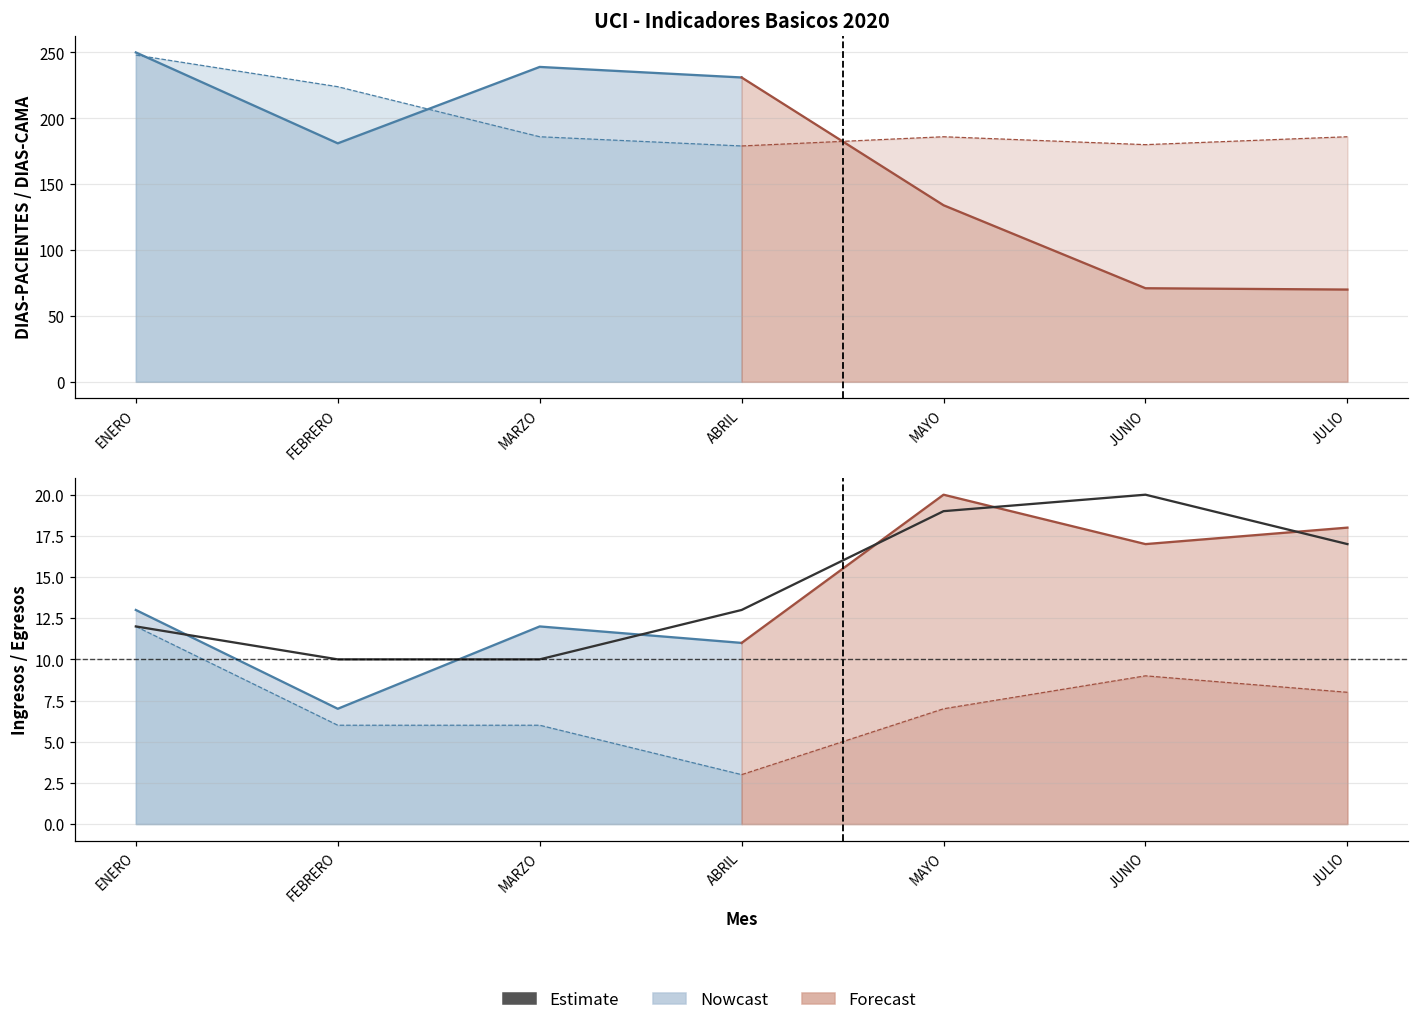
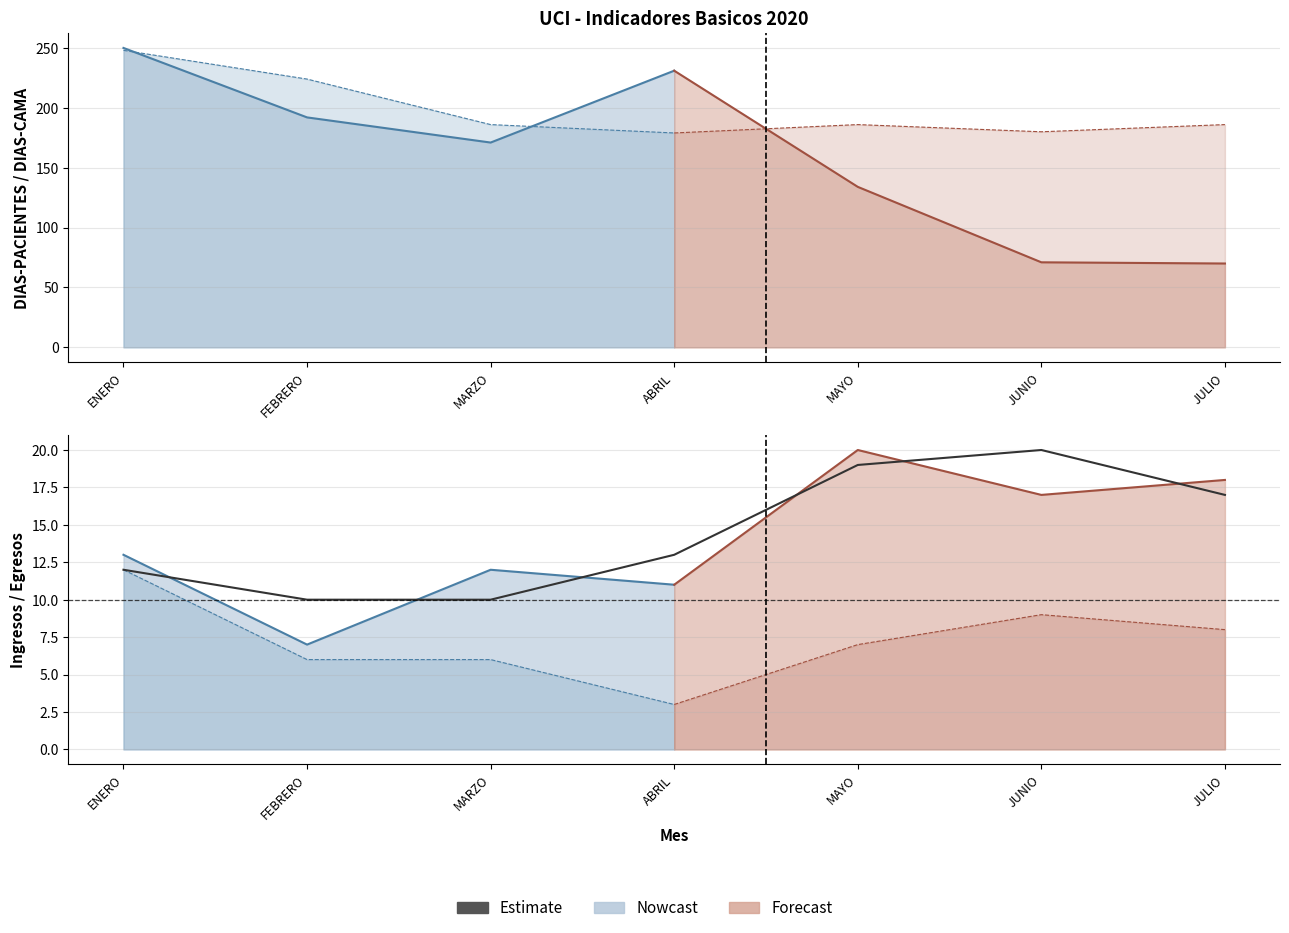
UCI - Indicadores Basicos 2020, Nowcast, FEBRERO: 181 -> 192
UCI - Indicadores Basicos 2020, Nowcast, MARZO: 239 -> 171
